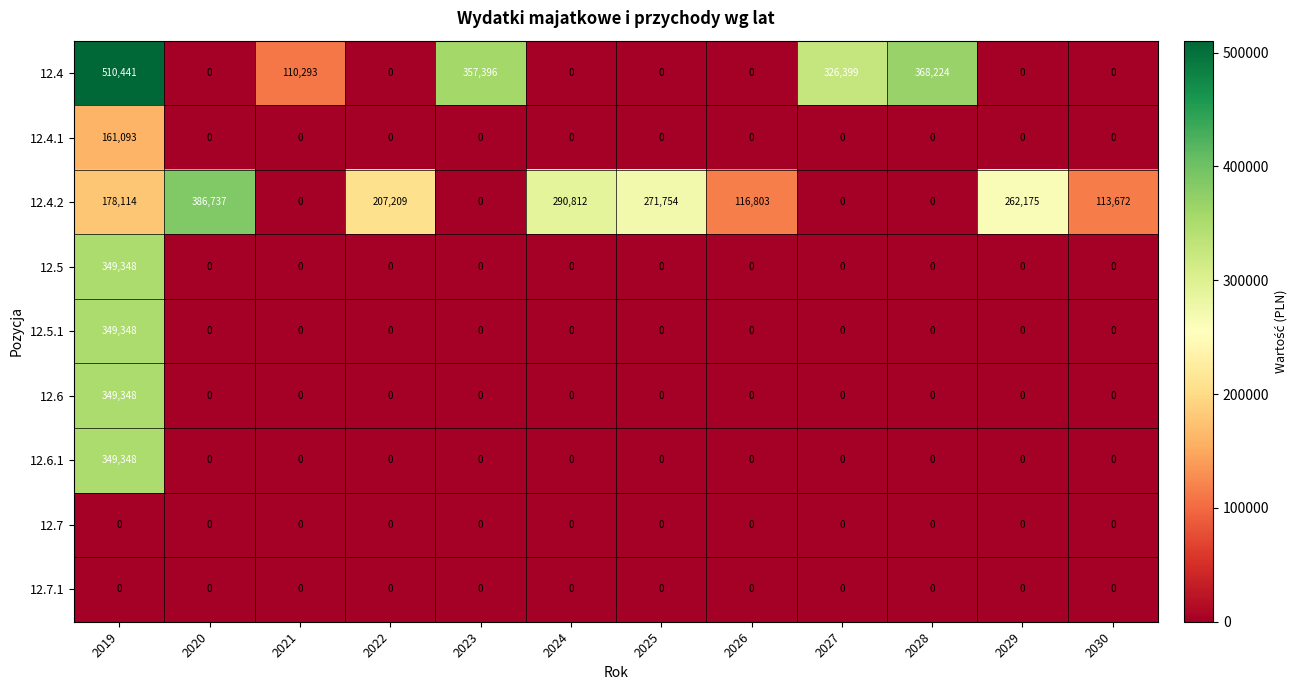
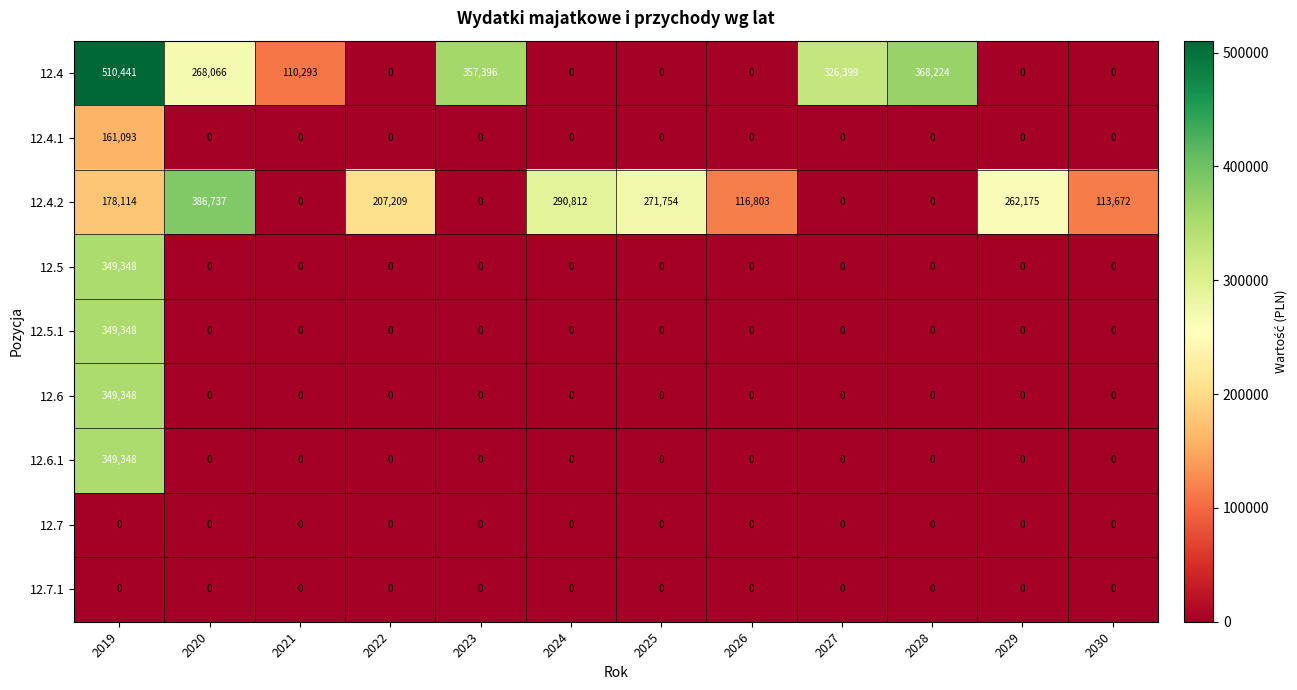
12.4, 2020: 0 -> 268,066
